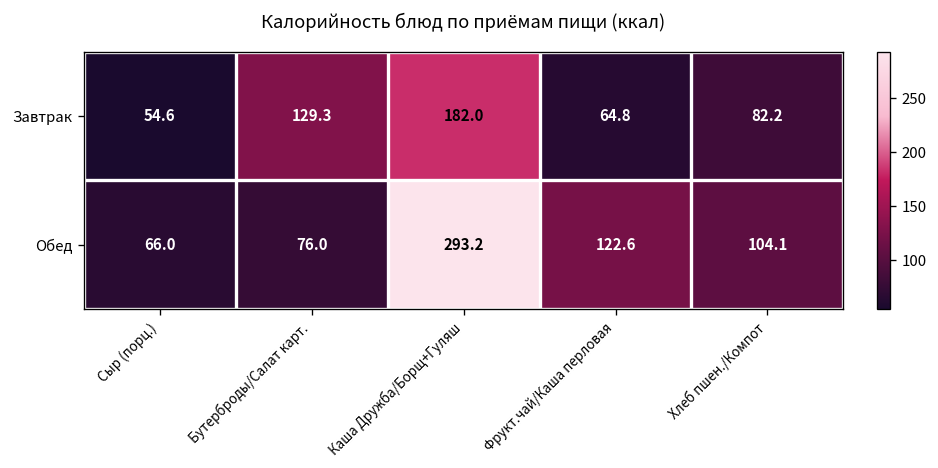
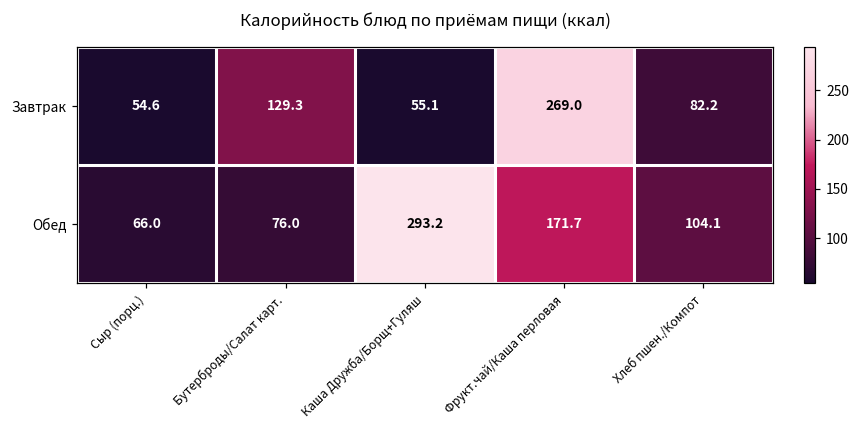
Завтрак, Каша Дружба/Борщ+Гуляш: 182.0 -> 55.1
Завтрак, Фрукт.чай/Каша перловая: 64.8 -> 269.0
Обед, Фрукт.чай/Каша перловая: 122.6 -> 171.7
